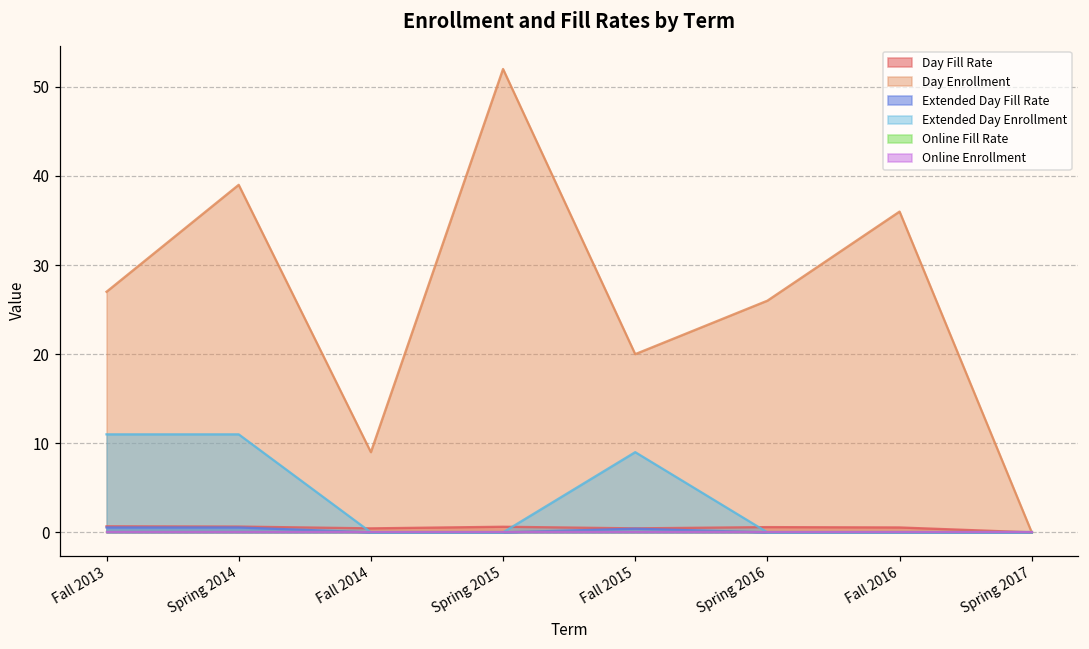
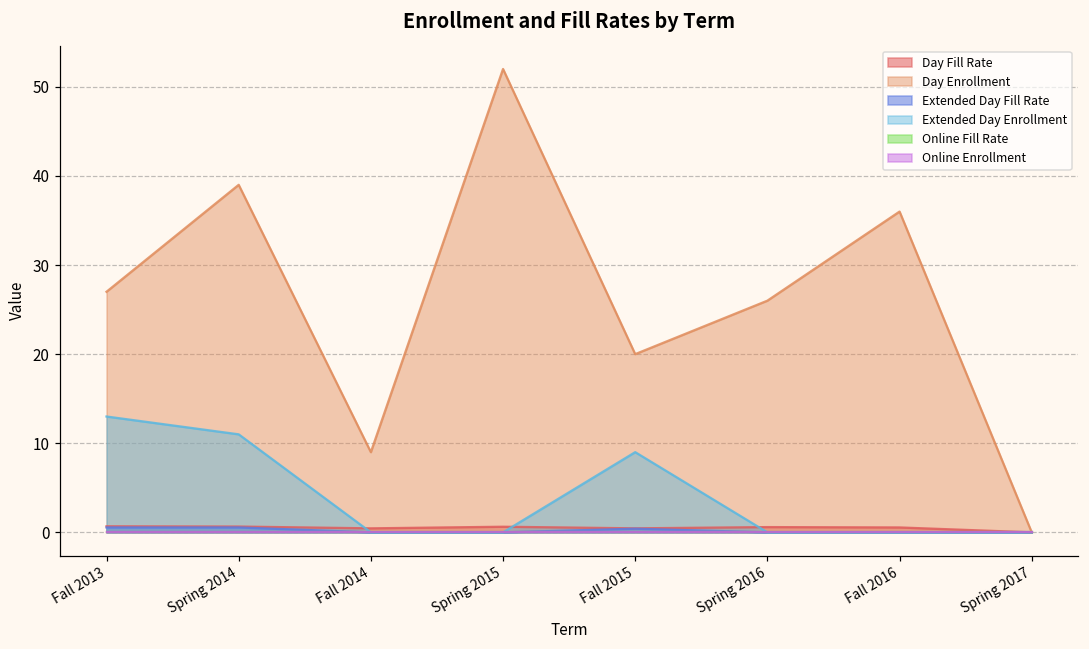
Extended Day Enrollment, Fall 2013: 11 -> 13
